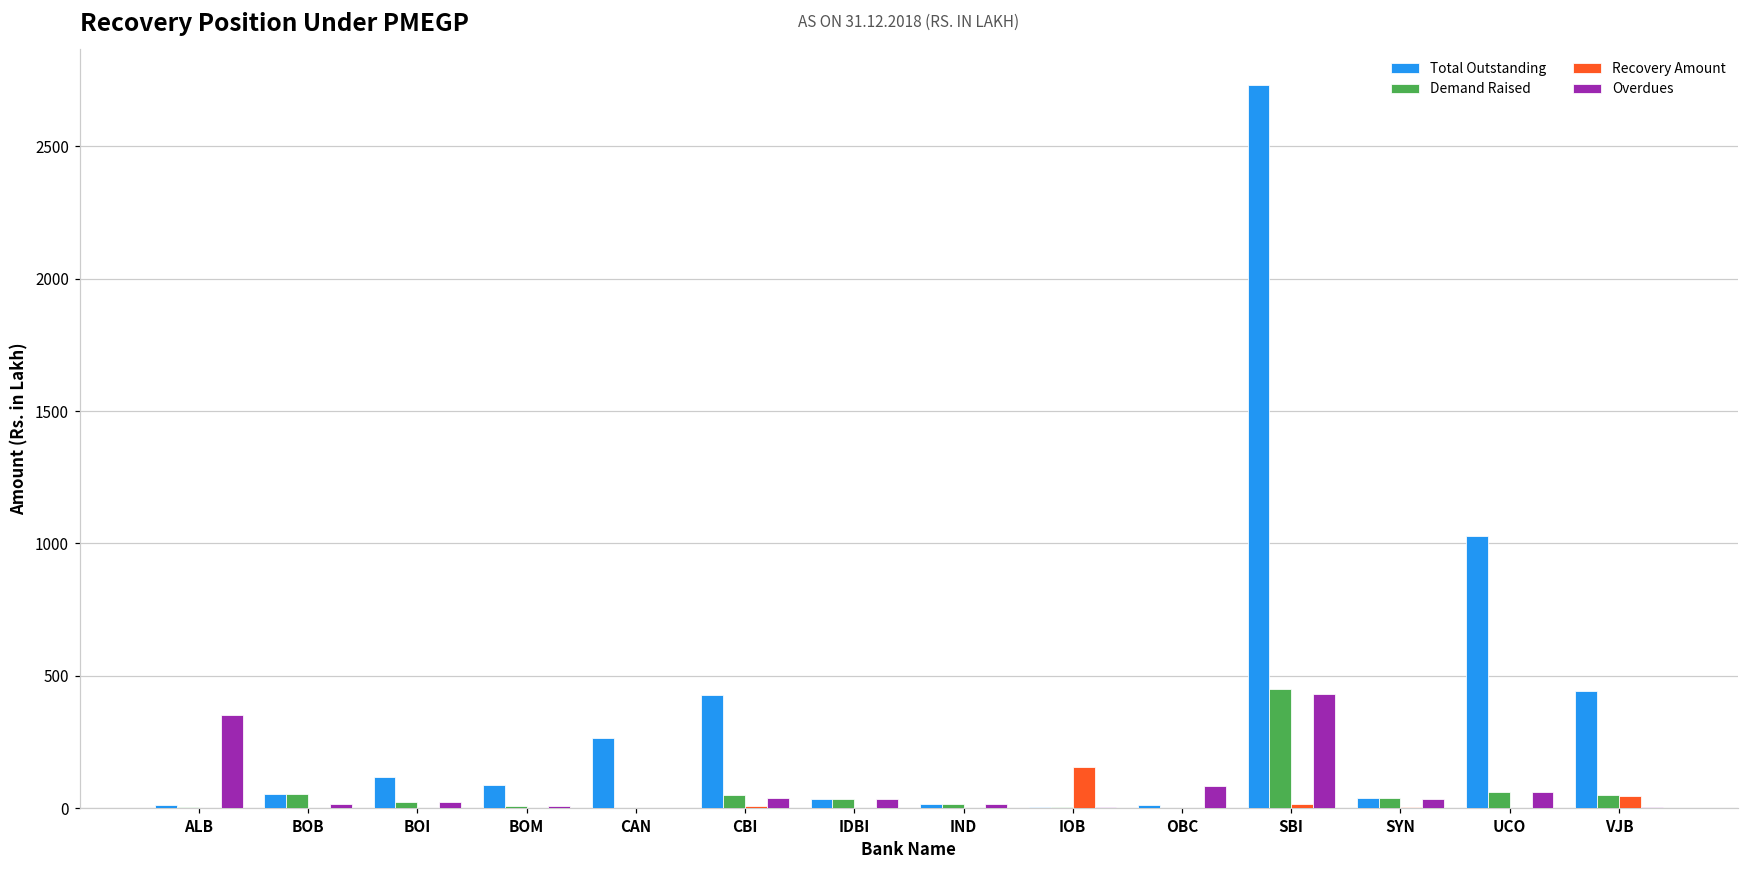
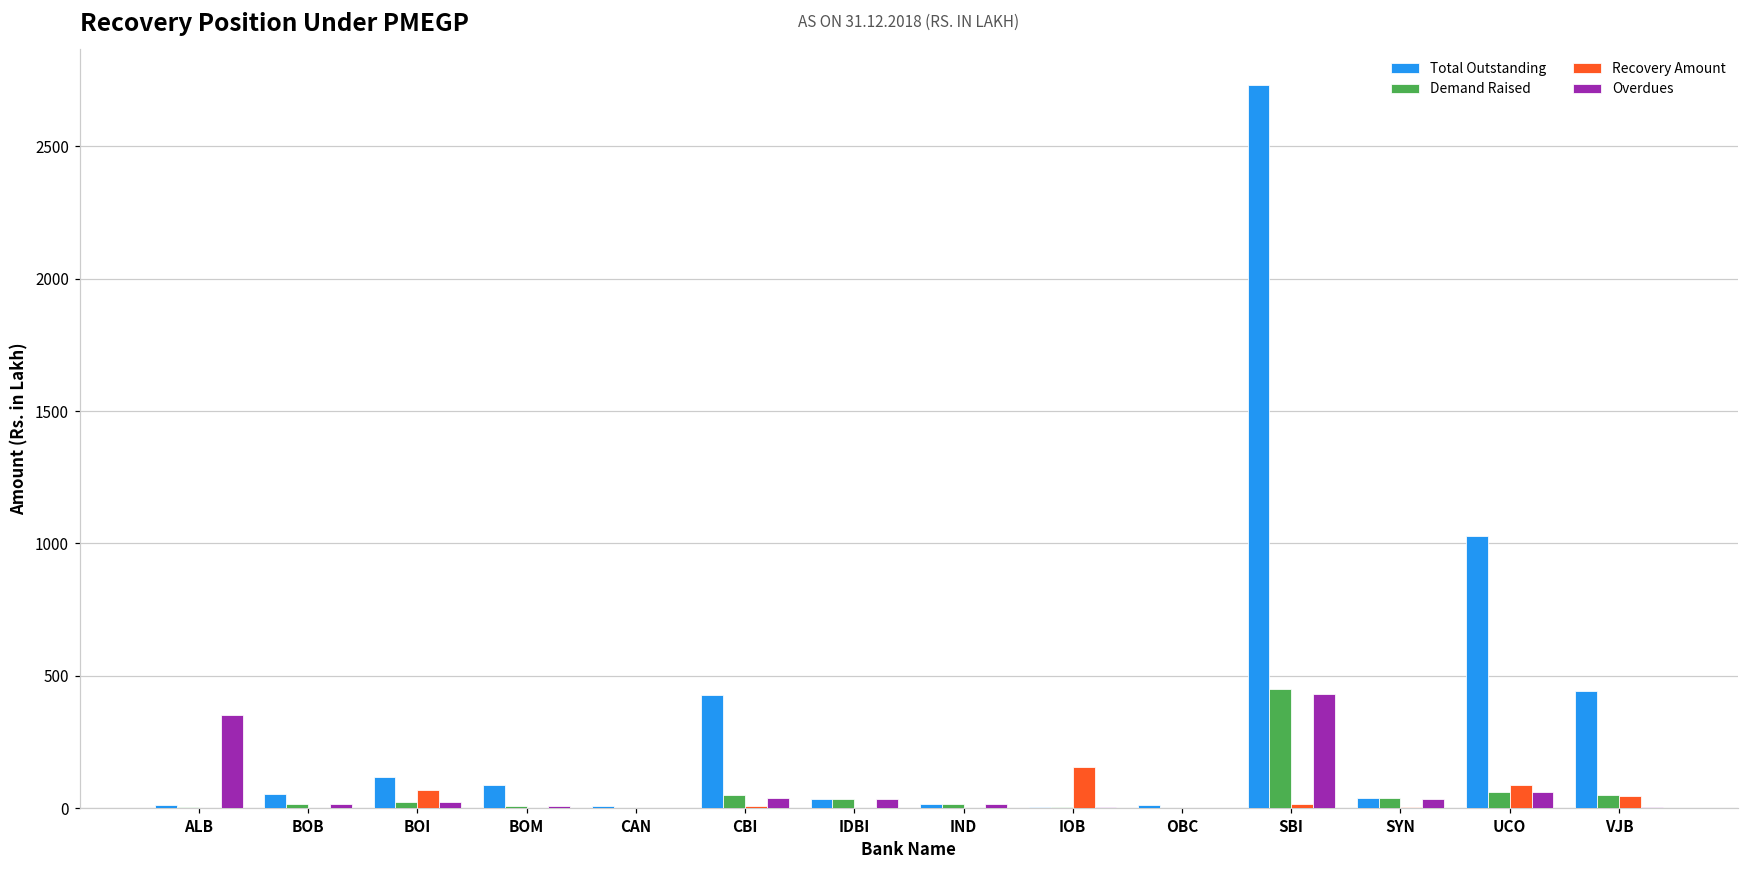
Demand Raised, BOB: 60 -> 10
Recovery Amount, BOI: 0 -> 70
Total Outstanding, CAN: 270 -> 10
Overdues, OBC: 80 -> 0
Recovery Amount, UCO: 0 -> 90
